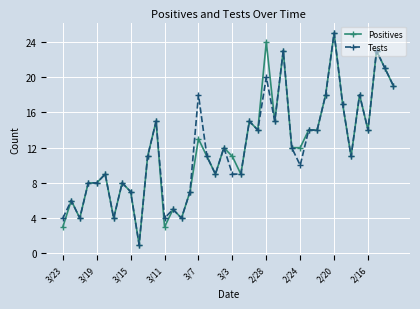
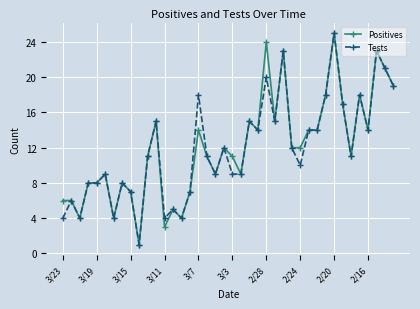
Positives, 3/23: 3 -> 6
Positives, 3/7: 13 -> 14
